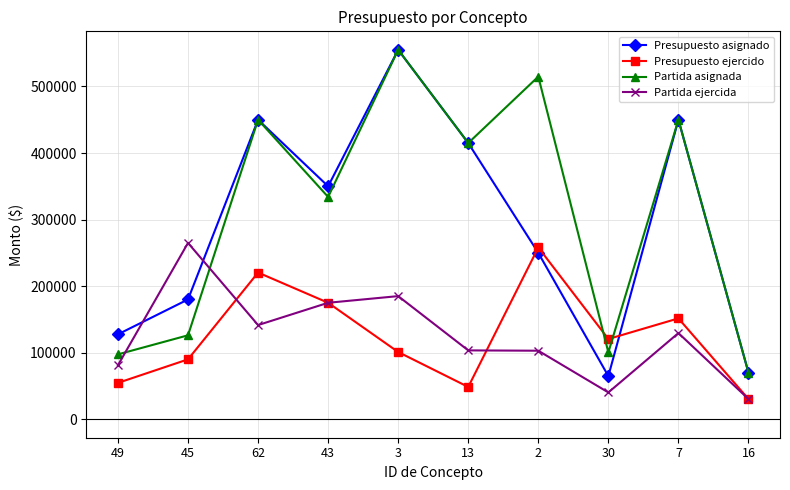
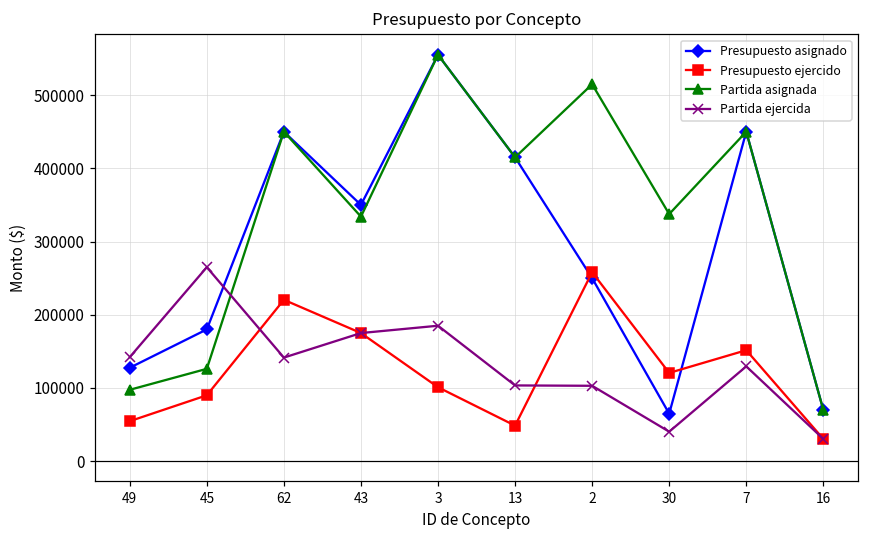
Partida ejercida, 49: 80000 -> 140000
Partida asignada, 30: 100000 -> 340000
